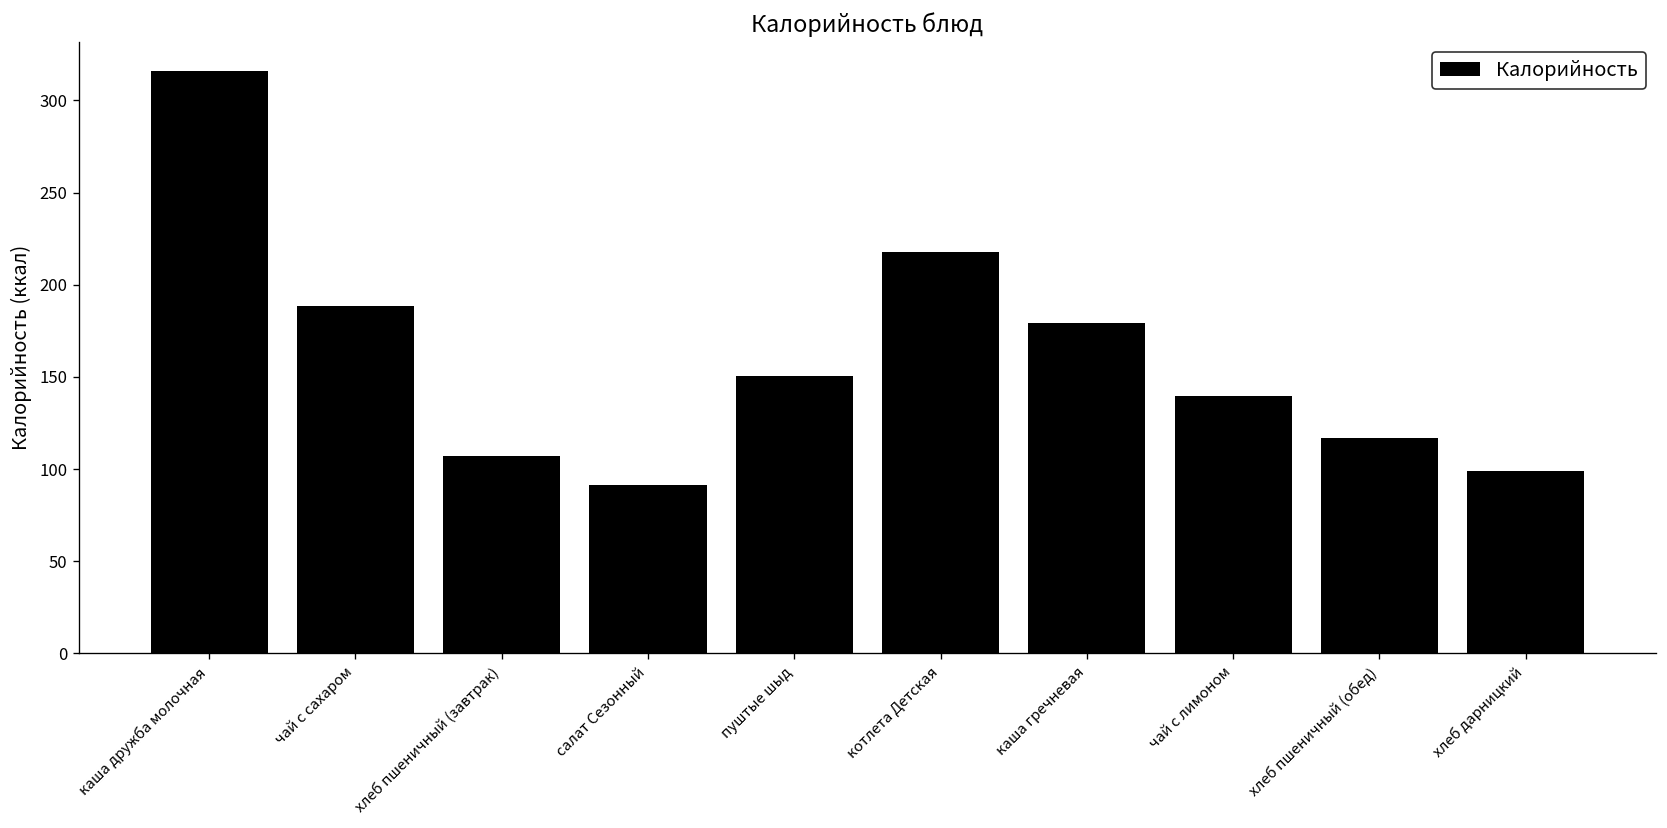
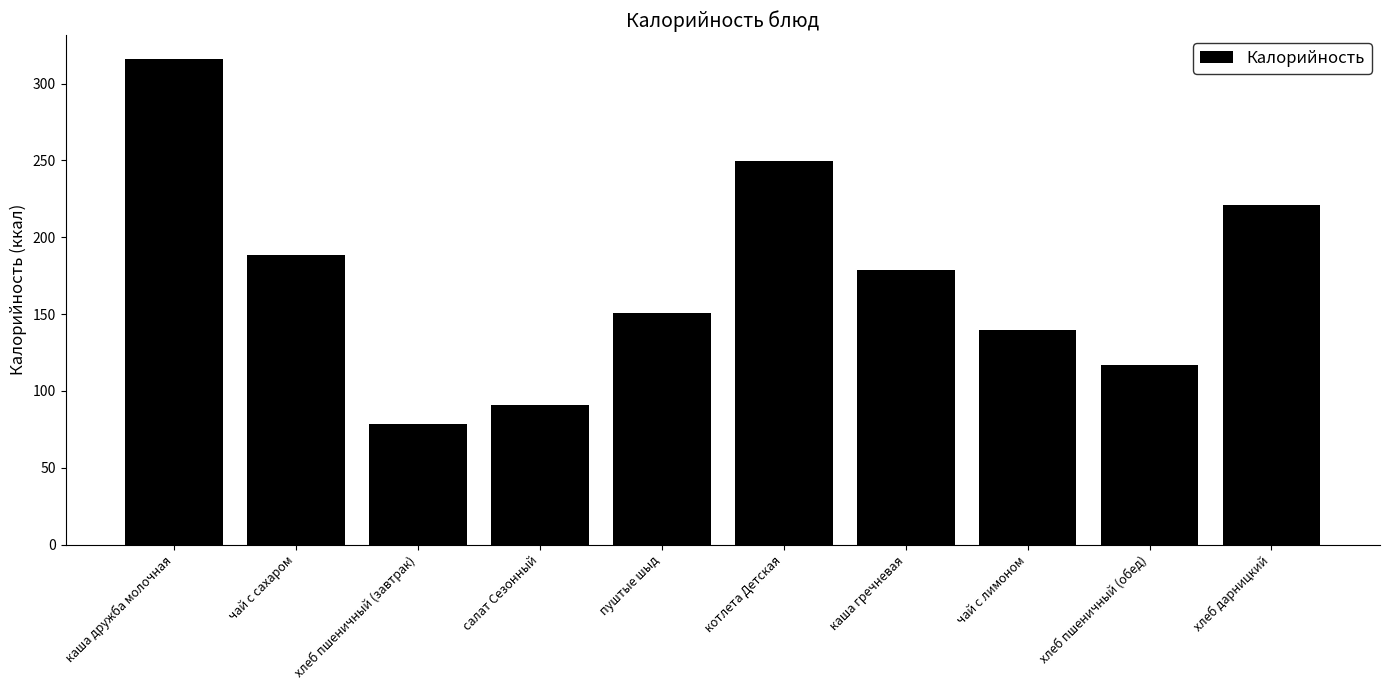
хлеб пшеничный (завтрак): 107 -> 79
котлета Детская: 218 -> 250
хлеб дарницкий: 99 -> 221
